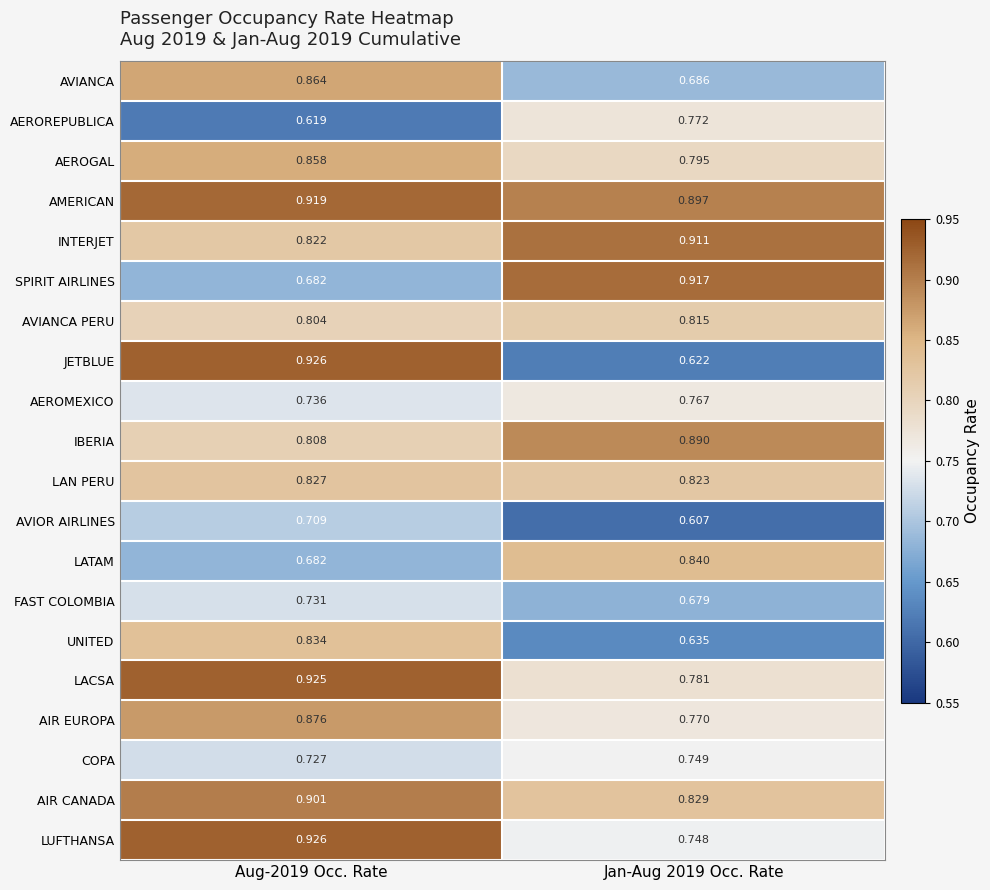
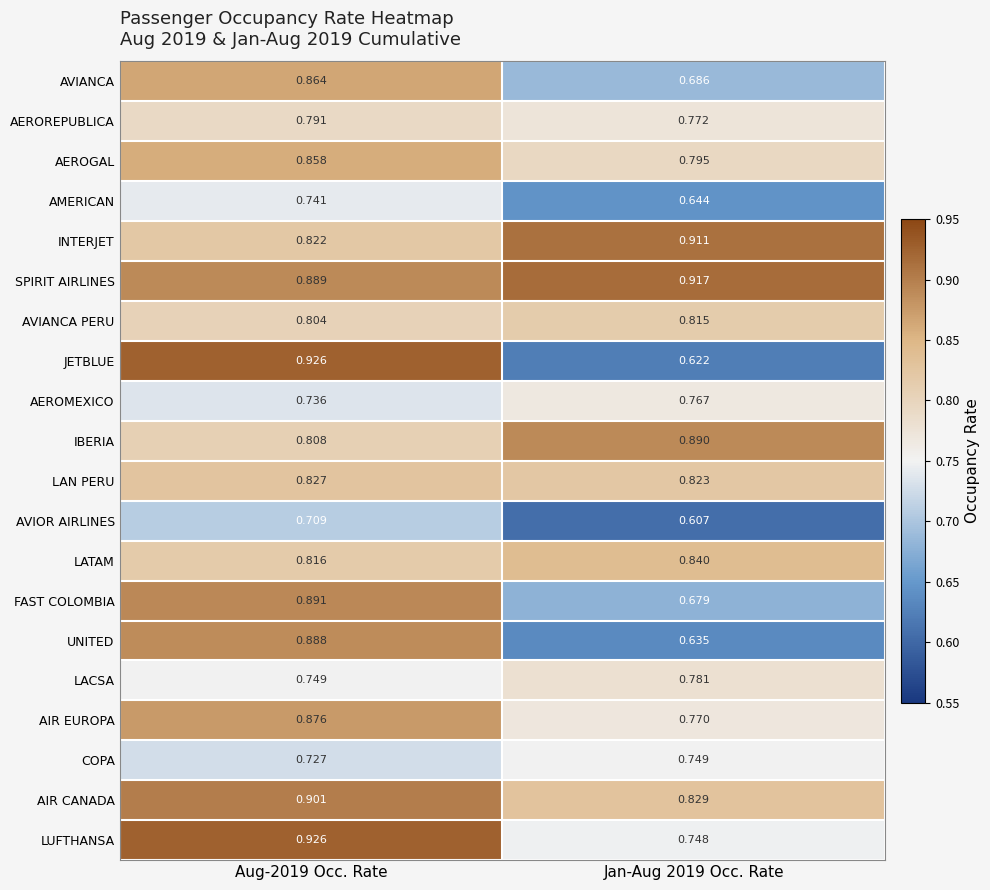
AEROREPUBLICA, Aug-2019 Occ. Rate: 0.619 -> 0.791
AMERICAN, Aug-2019 Occ. Rate: 0.919 -> 0.741
AMERICAN, Jan-Aug 2019 Occ. Rate: 0.897 -> 0.644
SPIRIT AIRLINES, Aug-2019 Occ. Rate: 0.682 -> 0.889
LATAM, Aug-2019 Occ. Rate: 0.682 -> 0.816
FAST COLOMBIA, Aug-2019 Occ. Rate: 0.731 -> 0.891
UNITED, Aug-2019 Occ. Rate: 0.834 -> 0.888
LACSA, Aug-2019 Occ. Rate: 0.925 -> 0.749
